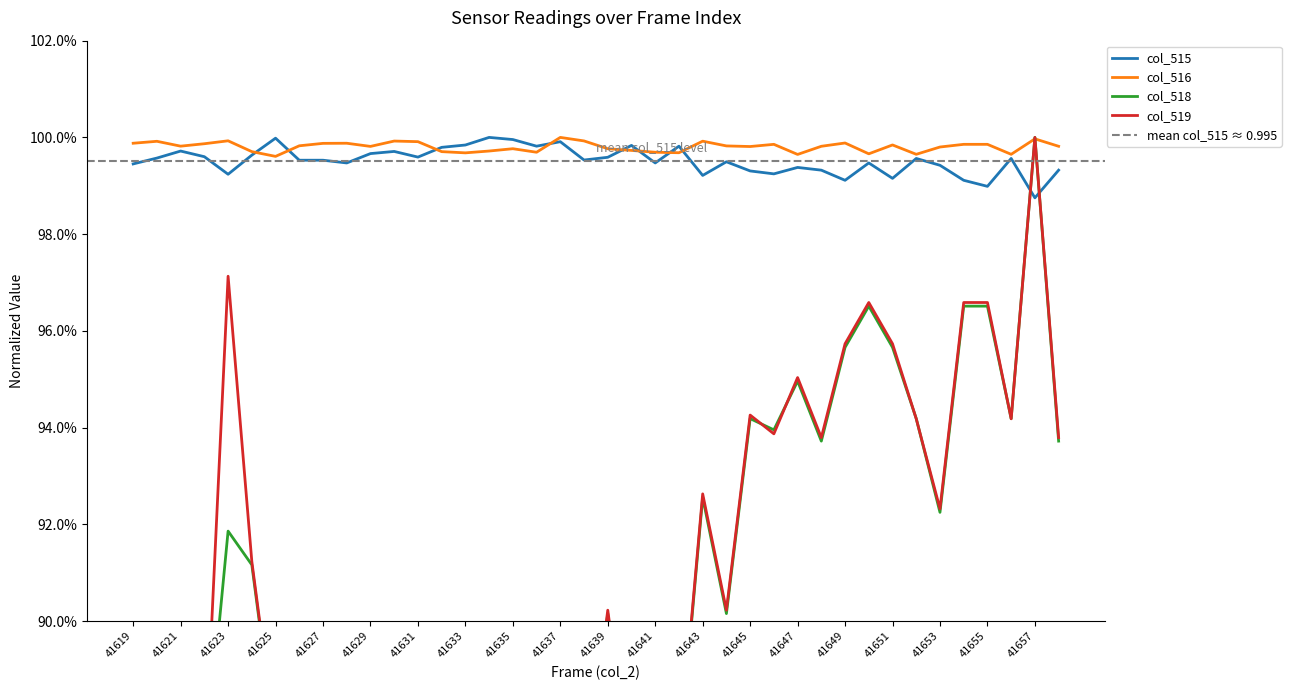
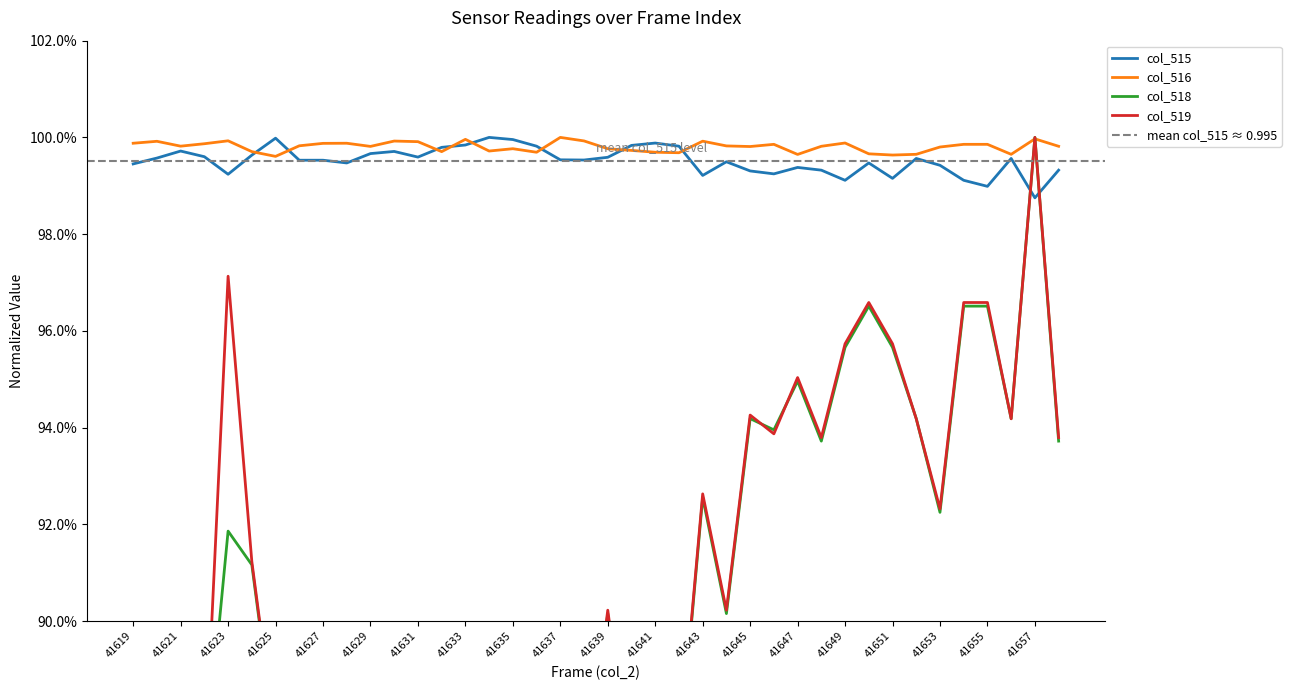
col_516, 41633: 99.7% -> 100.0%
col_515, 41637: 99.9% -> 99.5%
col_515, 41641: 99.5% -> 99.9%
col_516, 41651: 99.8% -> 99.6%
